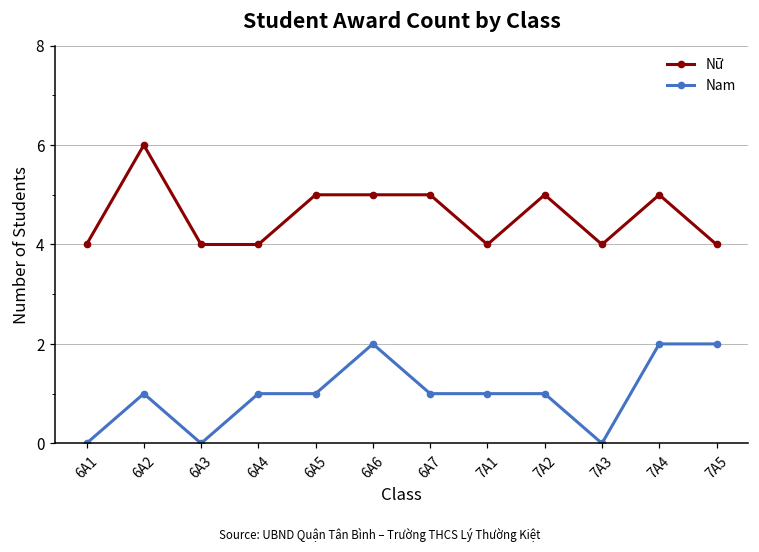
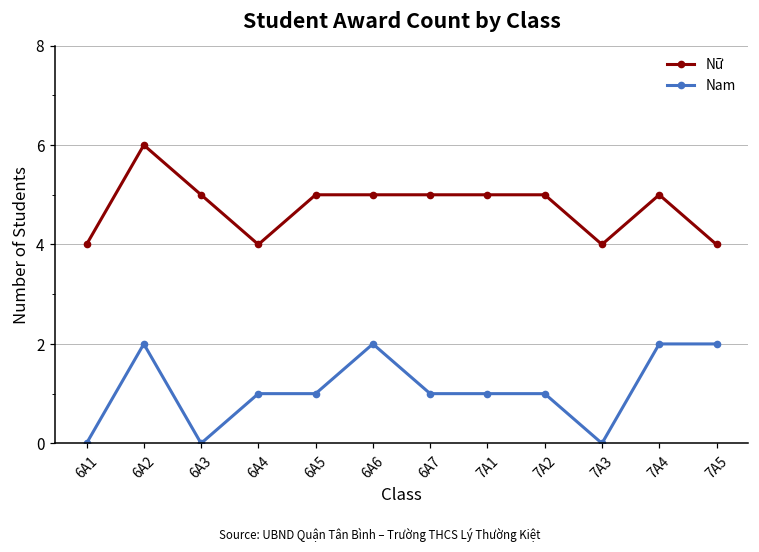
Nam, 6A2: 1 -> 2
Nữ, 6A3: 4 -> 5
Nữ, 7A1: 4 -> 5
